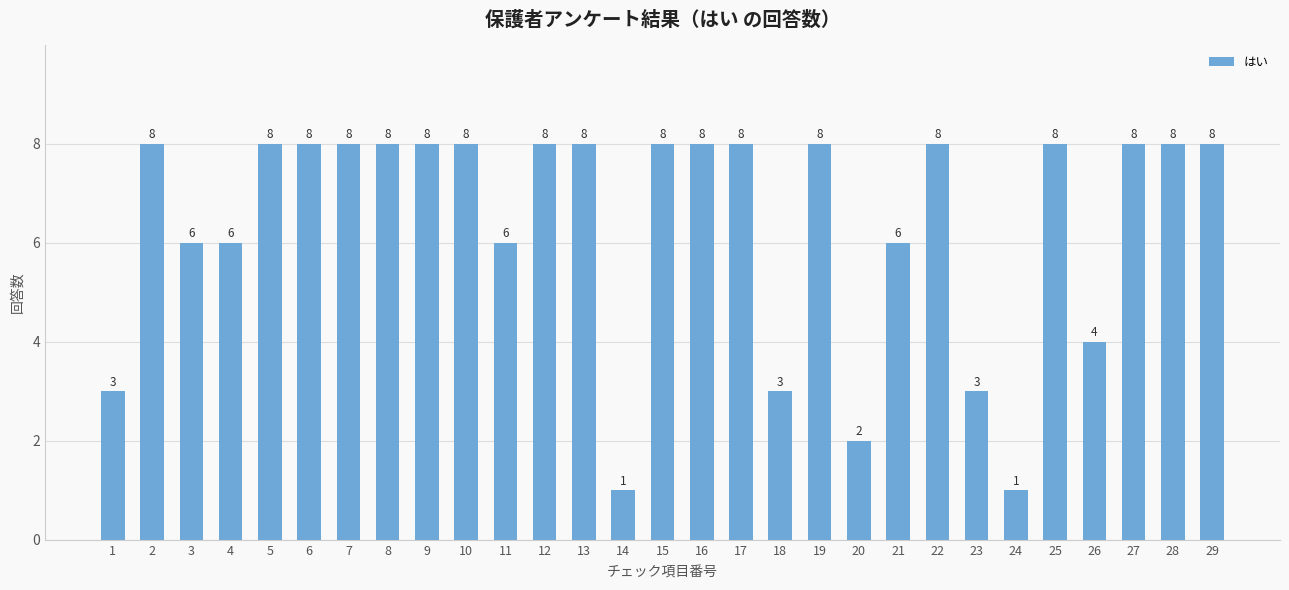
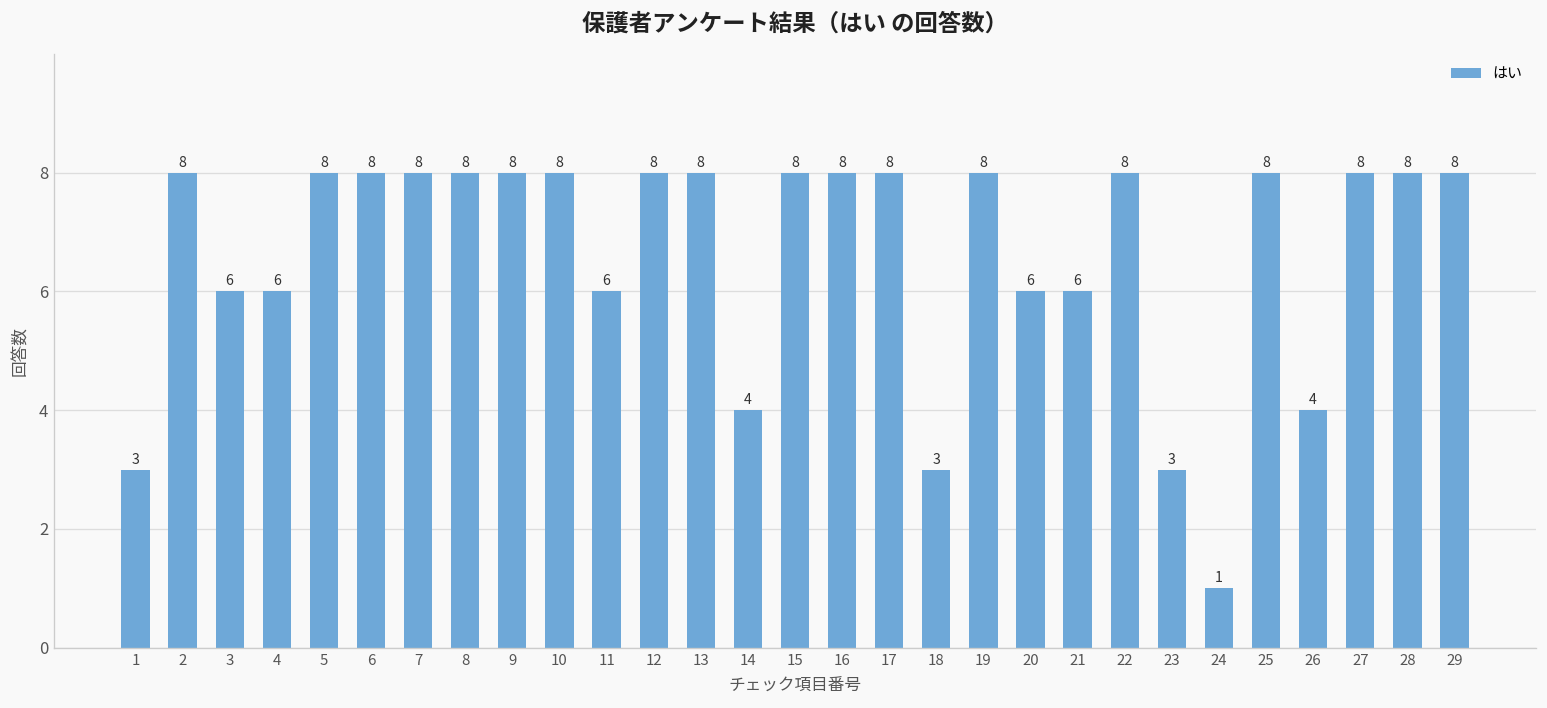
14: 1 -> 4
20: 2 -> 6
